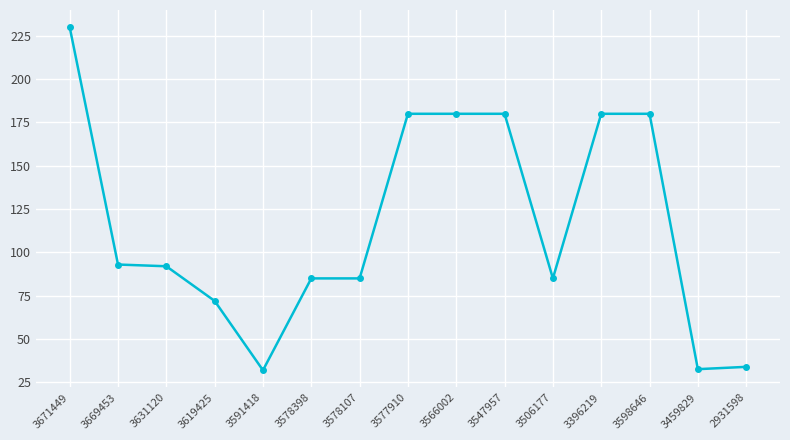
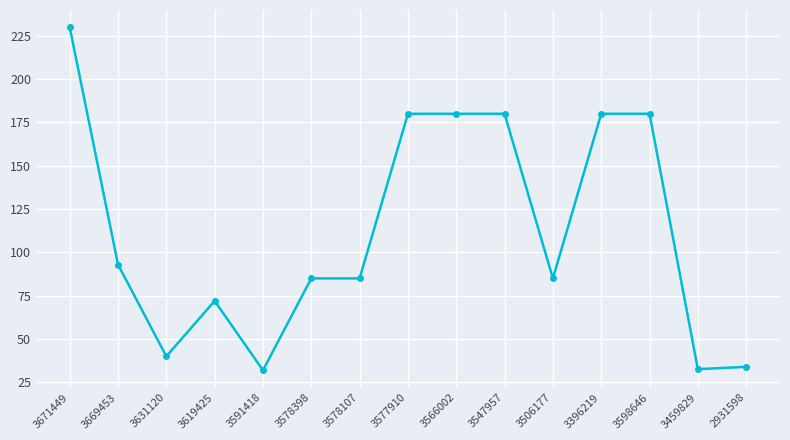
3631120: 92 -> 40
